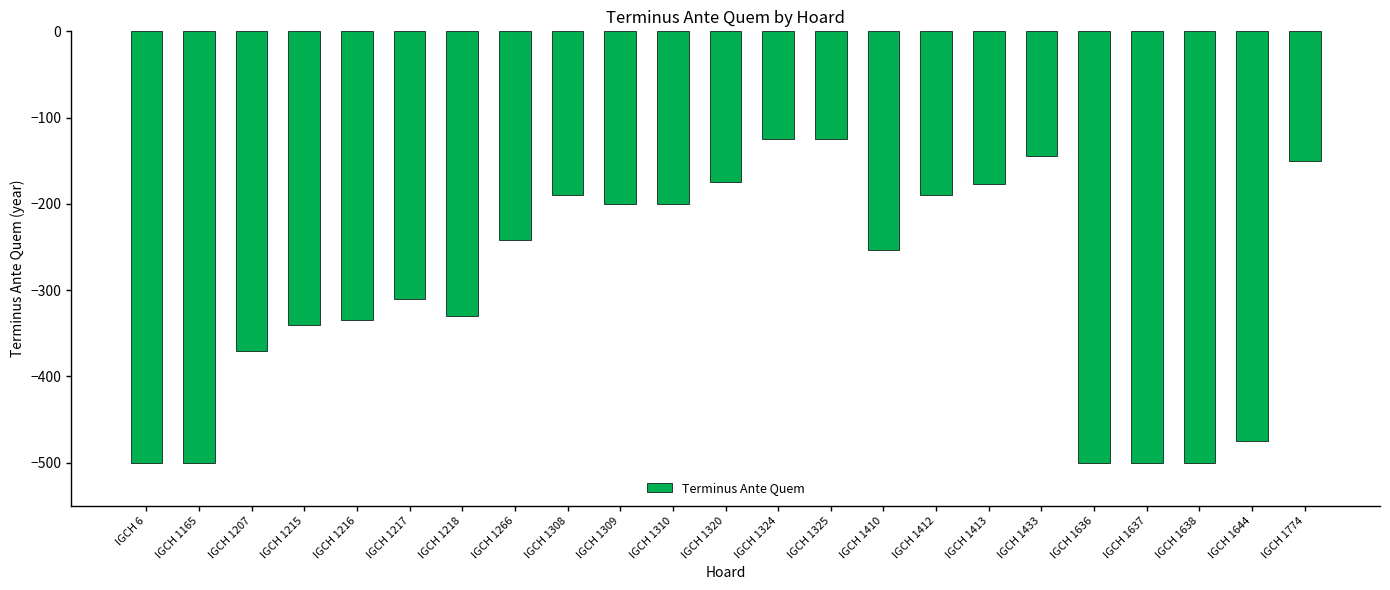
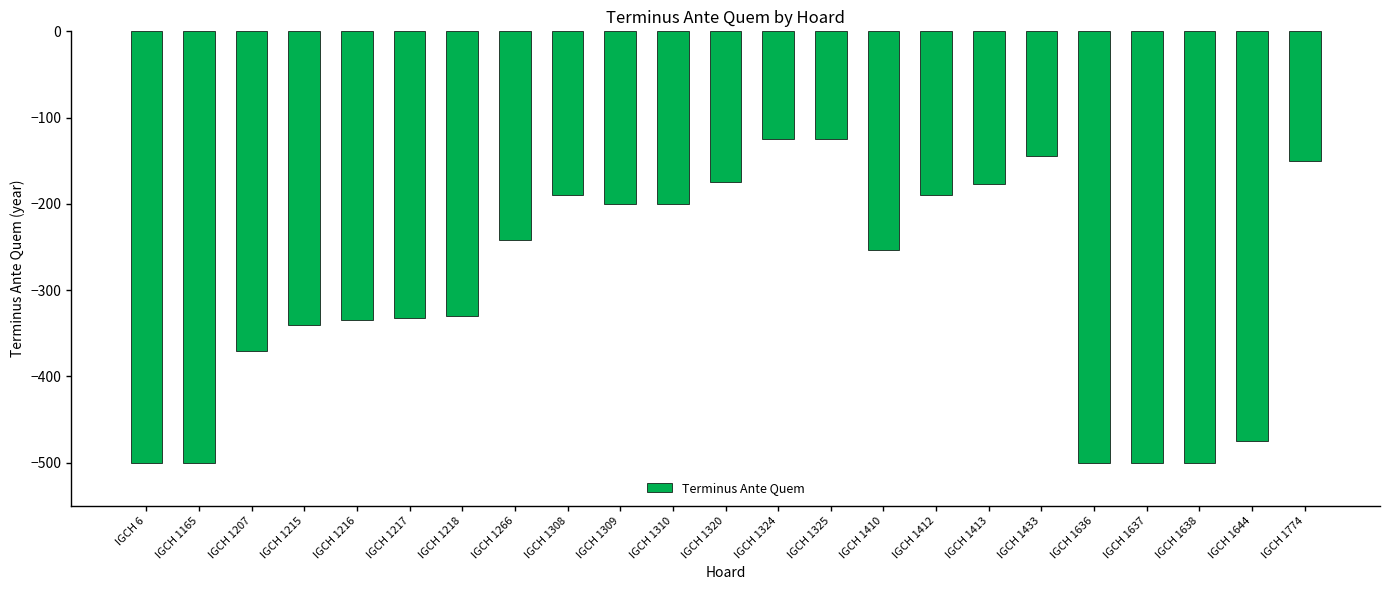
IGCH 1217: -310 -> -330
